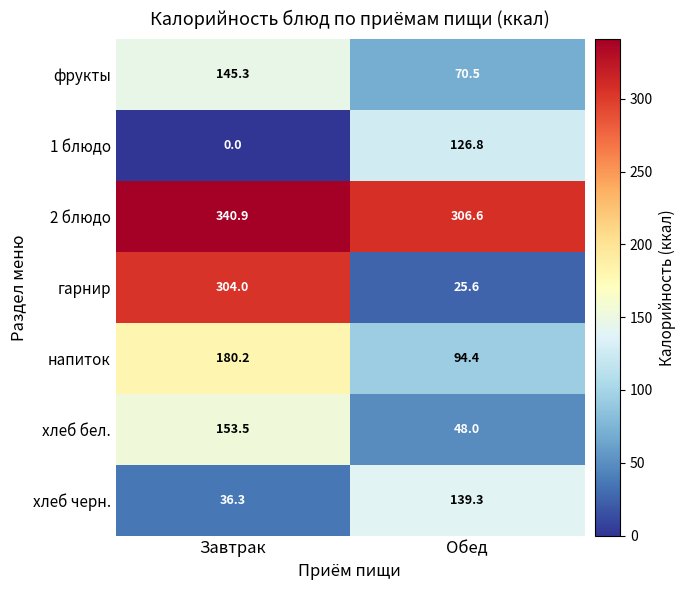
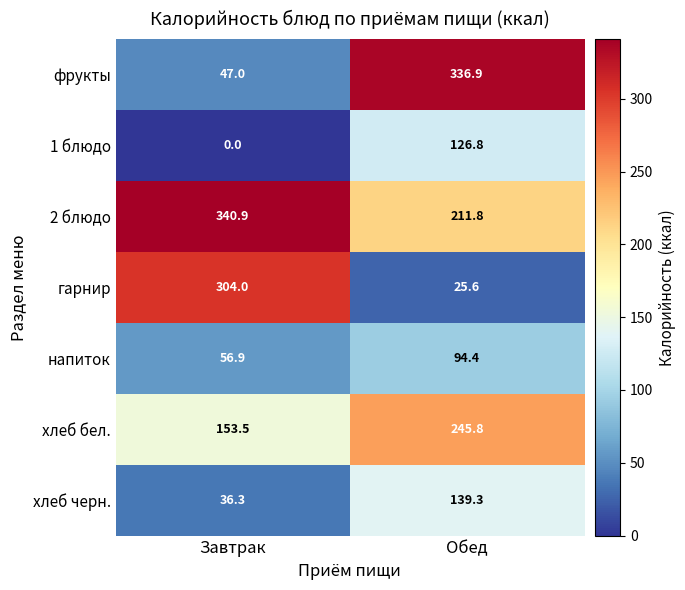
фрукты, Завтрак: 145.3 -> 47.0
фрукты, Обед: 70.5 -> 336.9
2 блюдо, Обед: 306.6 -> 211.8
напиток, Завтрак: 180.2 -> 56.9
хлеб бел., Обед: 48.0 -> 245.8
